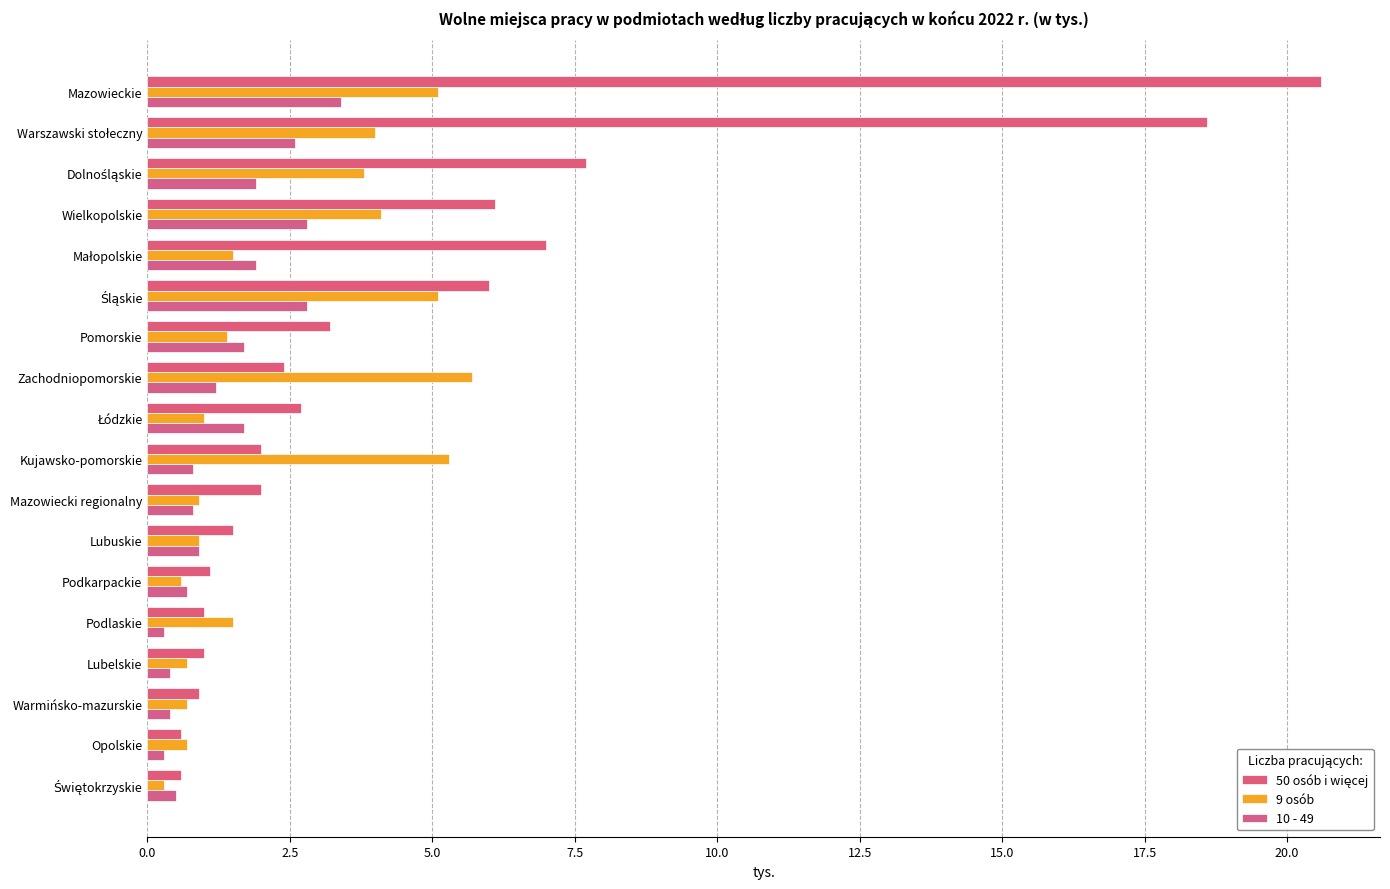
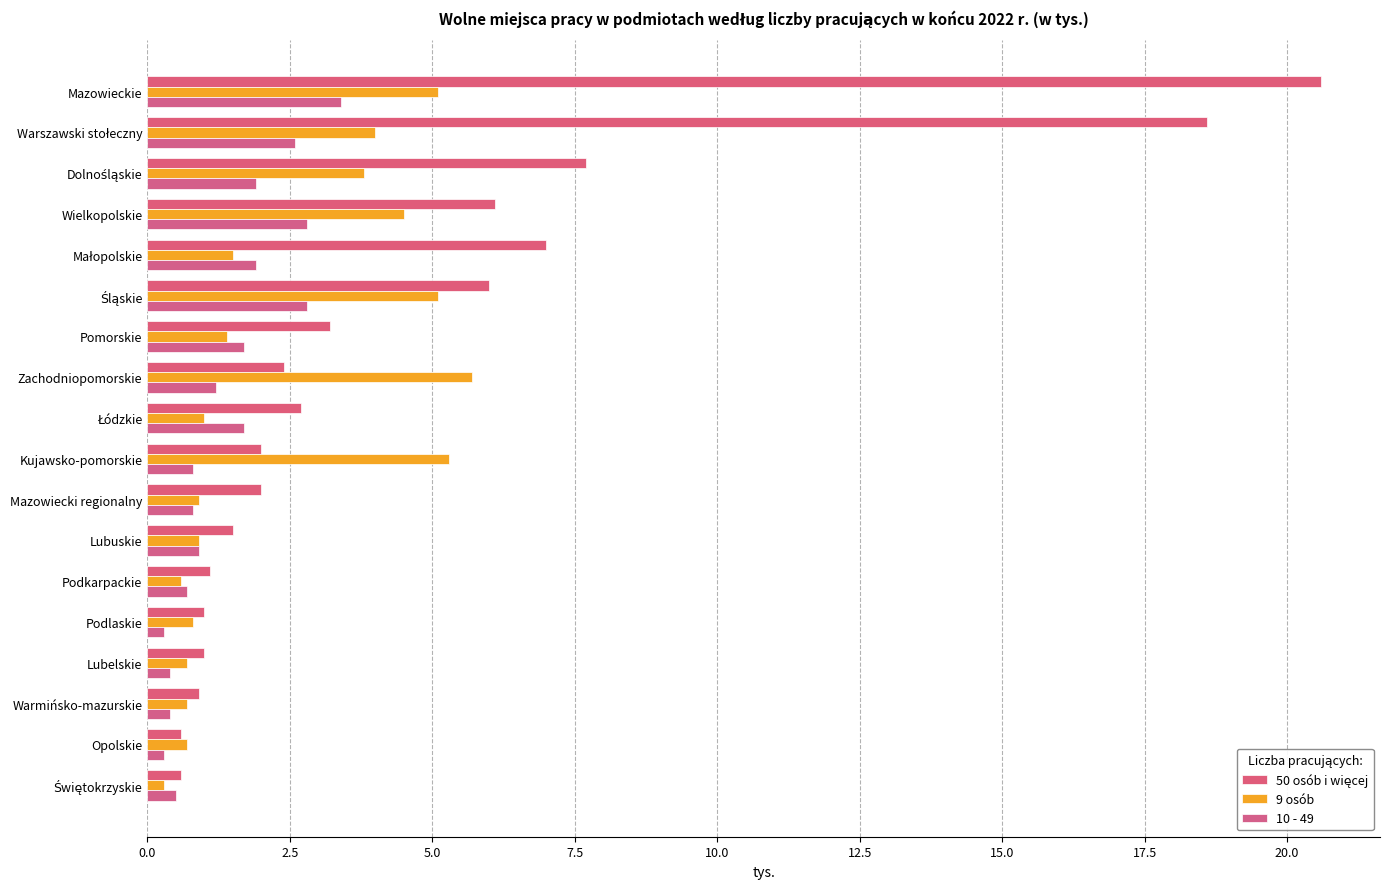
9 osób, Wielkopolskie: 4.1 -> 4.5
9 osób, Podlaskie: 1.5 -> 0.8
